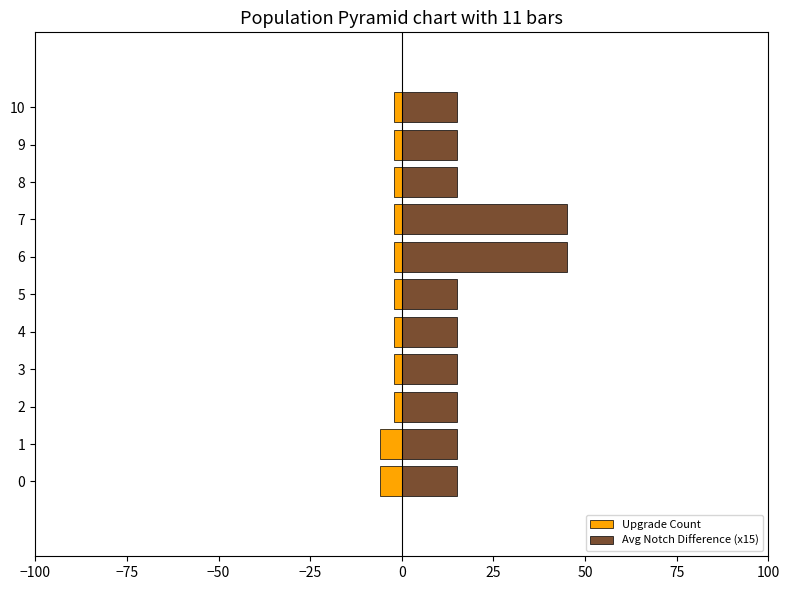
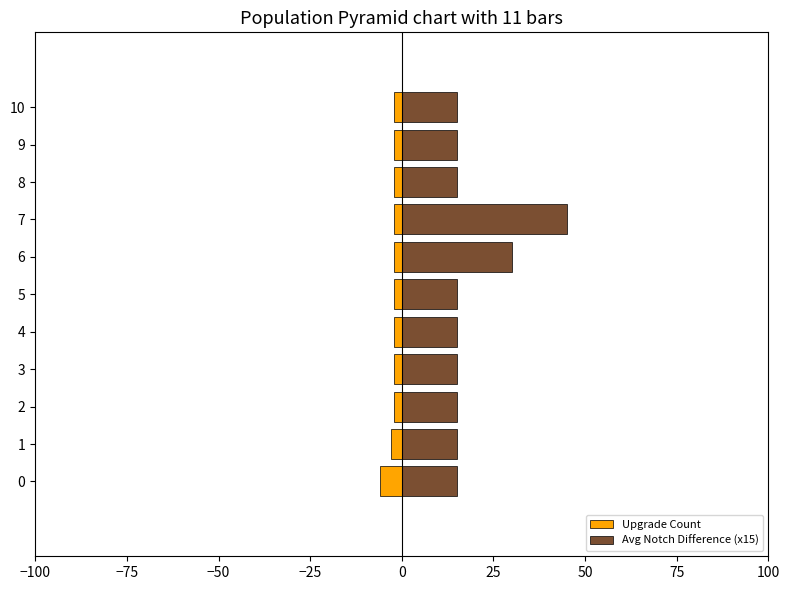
Avg Notch Difference (x15), 6: 45 -> 30
Upgrade Count, 1: -6 -> -3
